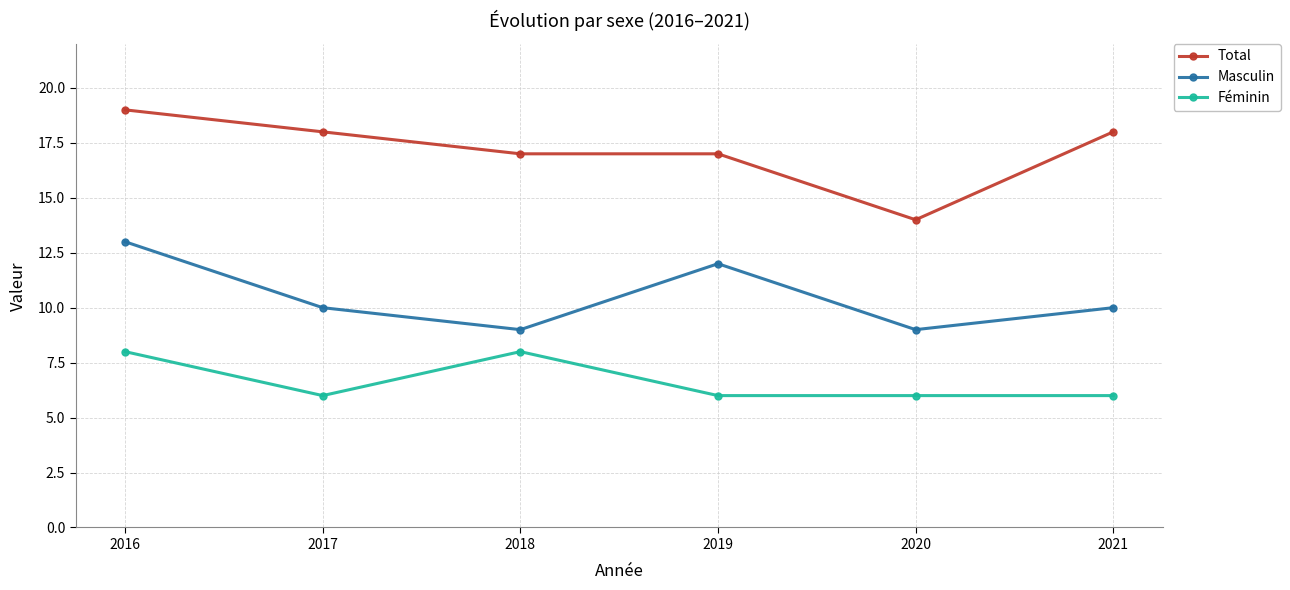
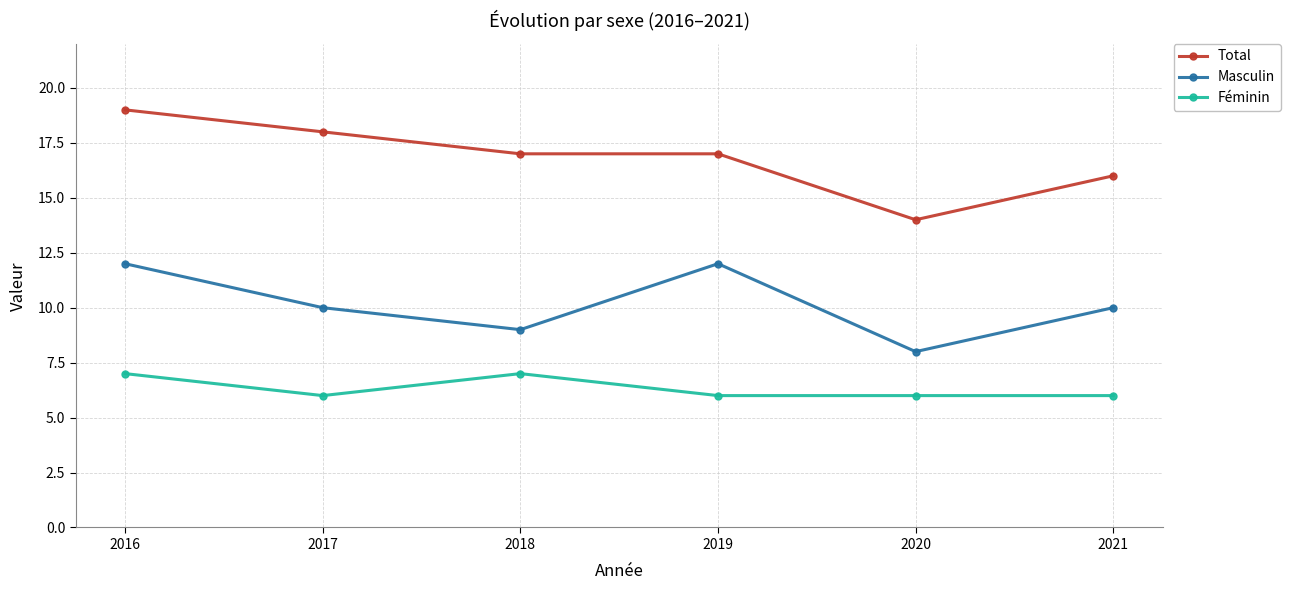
Masculin, 2016: 13 -> 12
Féminin, 2016: 8 -> 7
Féminin, 2018: 8 -> 7
Masculin, 2020: 9 -> 8
Total, 2021: 18 -> 16
